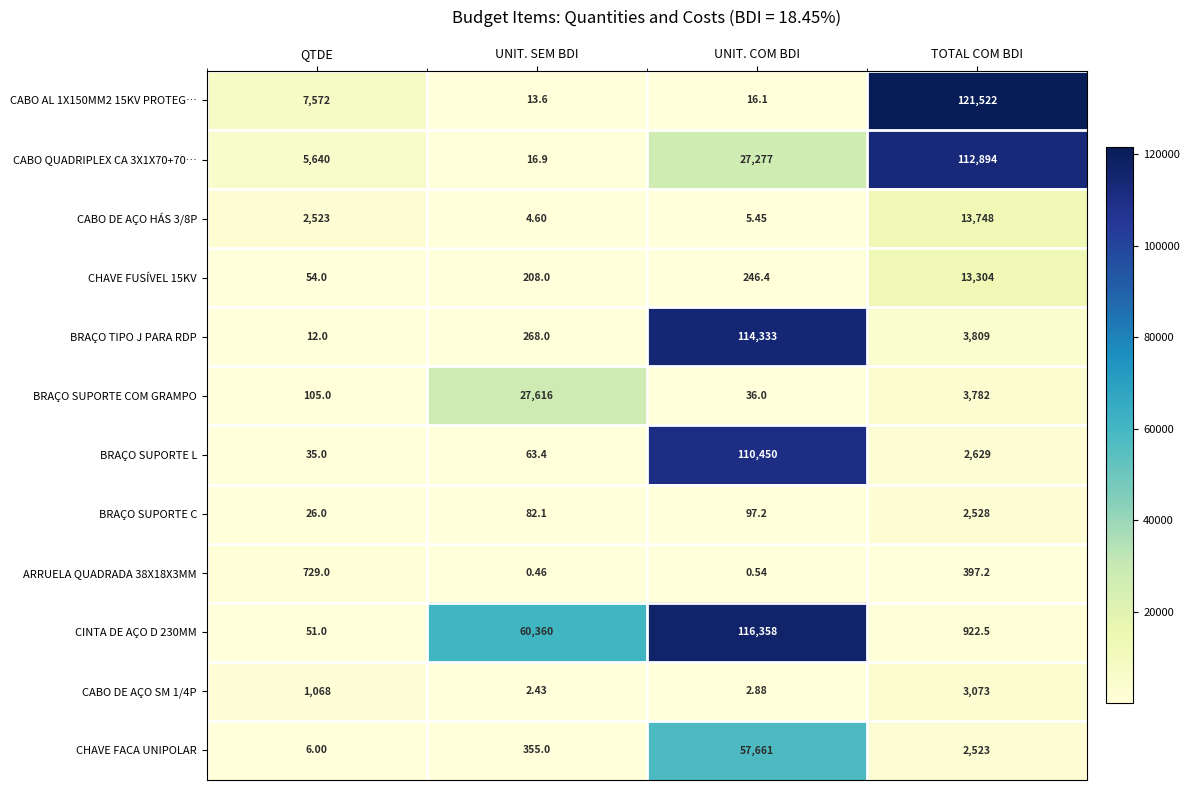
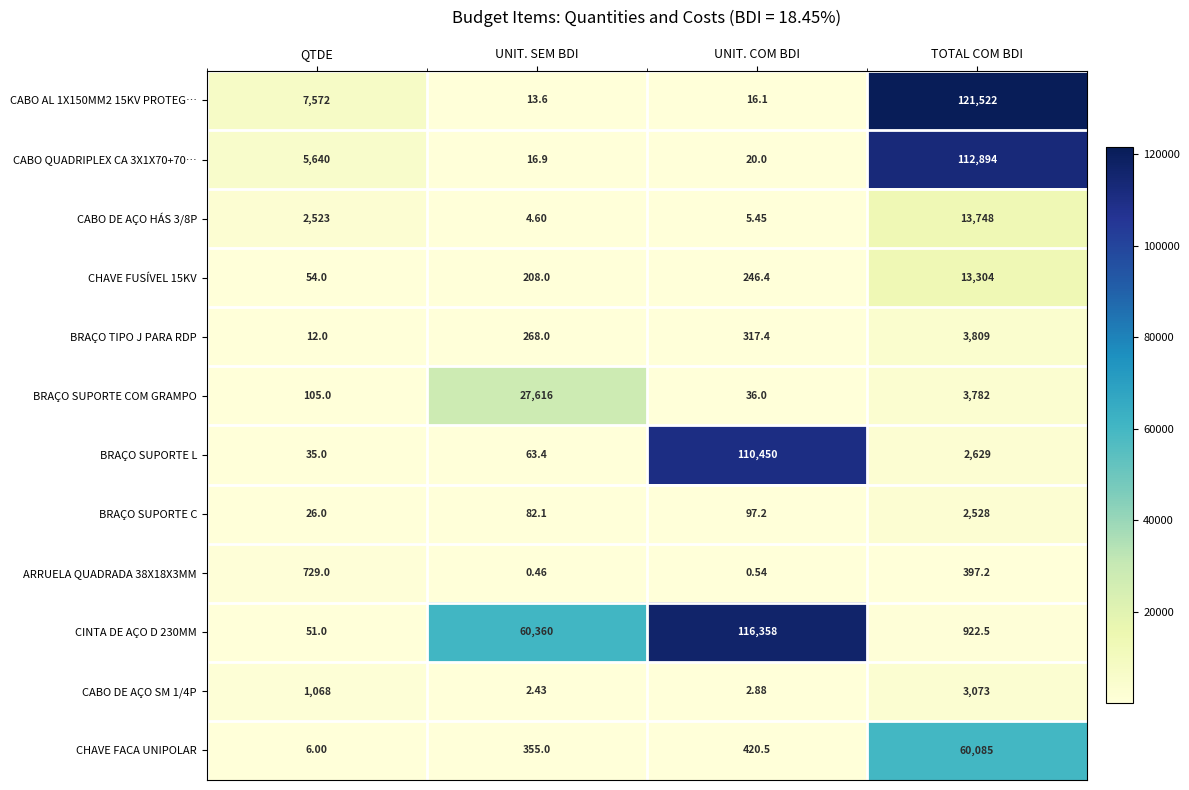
CABO QUADRIPLEX CA 3X1X70+70…, UNIT. COM BDI: 27,277 -> 20.0
BRAÇO TIPO J PARA RDP, UNIT. COM BDI: 114,333 -> 317.4
CHAVE FACA UNIPOLAR, UNIT. COM BDI: 57,661 -> 420.5
CHAVE FACA UNIPOLAR, TOTAL COM BDI: 2,523 -> 60,085
